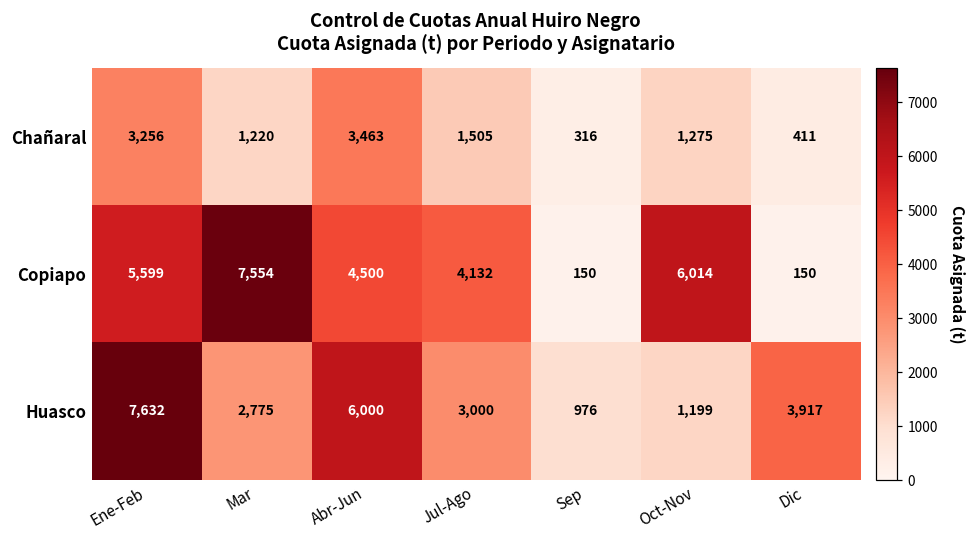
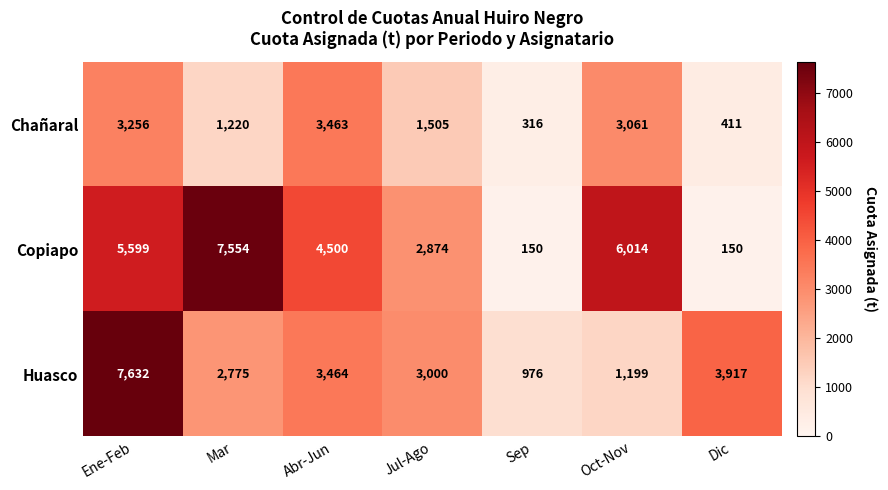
Chañaral, Oct-Nov: 1,275 -> 3,061
Copiapo, Jul-Ago: 4,132 -> 2,874
Huasco, Abr-Jun: 6,000 -> 3,464
